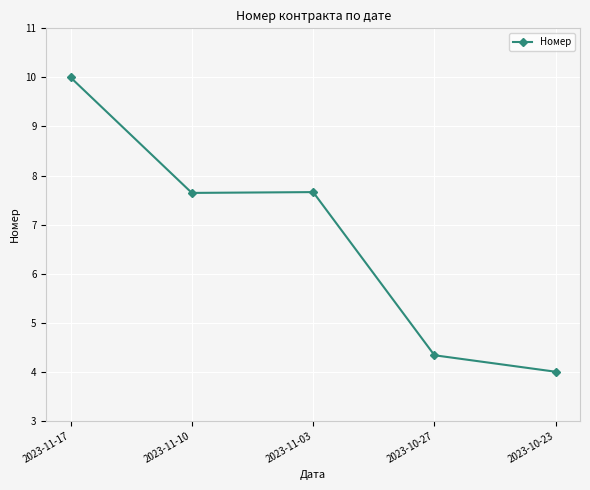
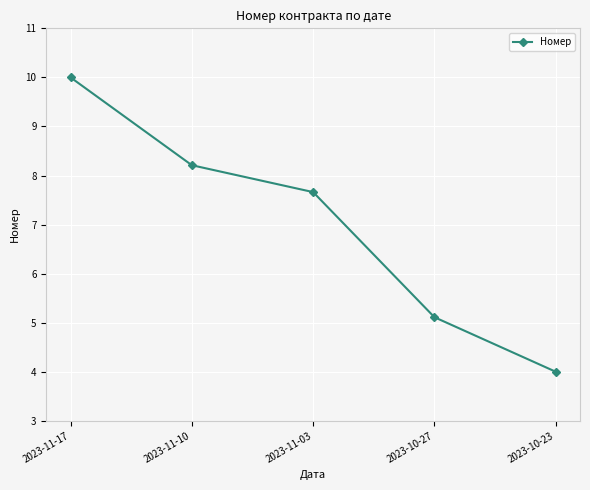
2023-11-10: 7.6 -> 8.2
2023-10-27: 4.3 -> 5.1
